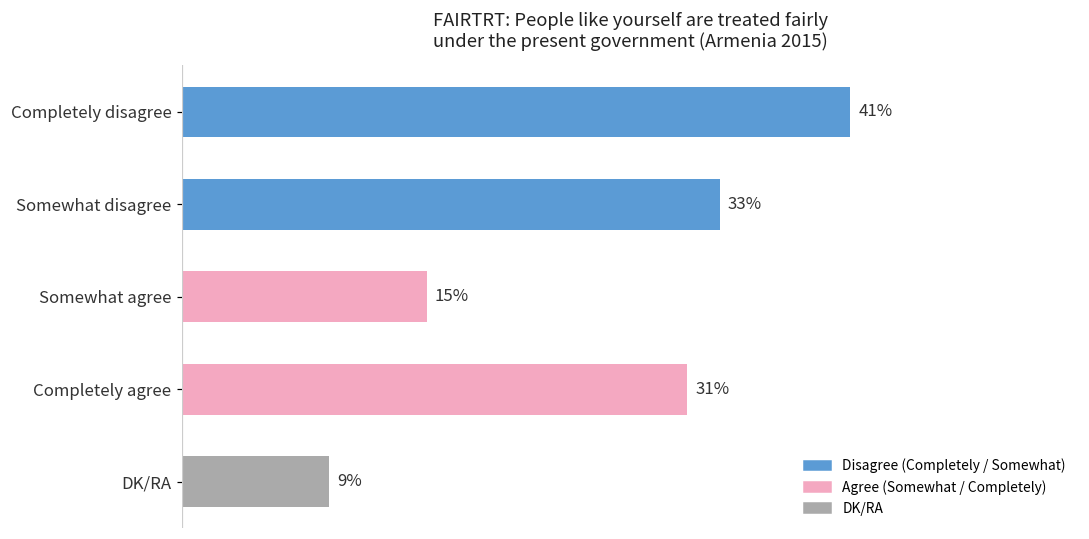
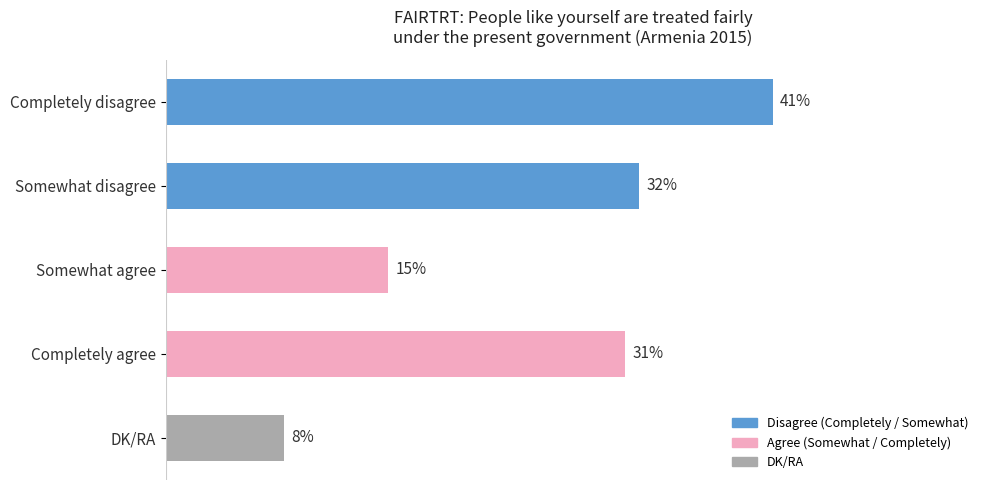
Somewhat disagree: 33% -> 32%
DK/RA: 9% -> 8%
